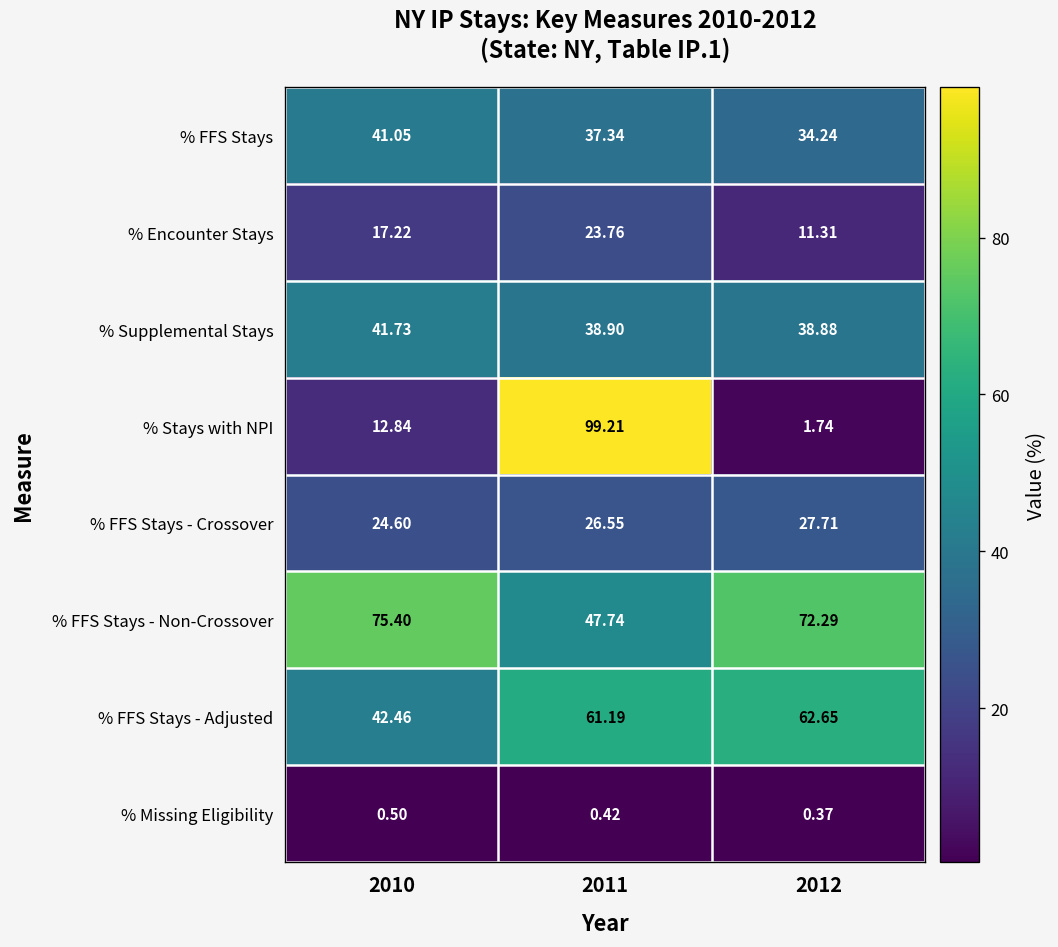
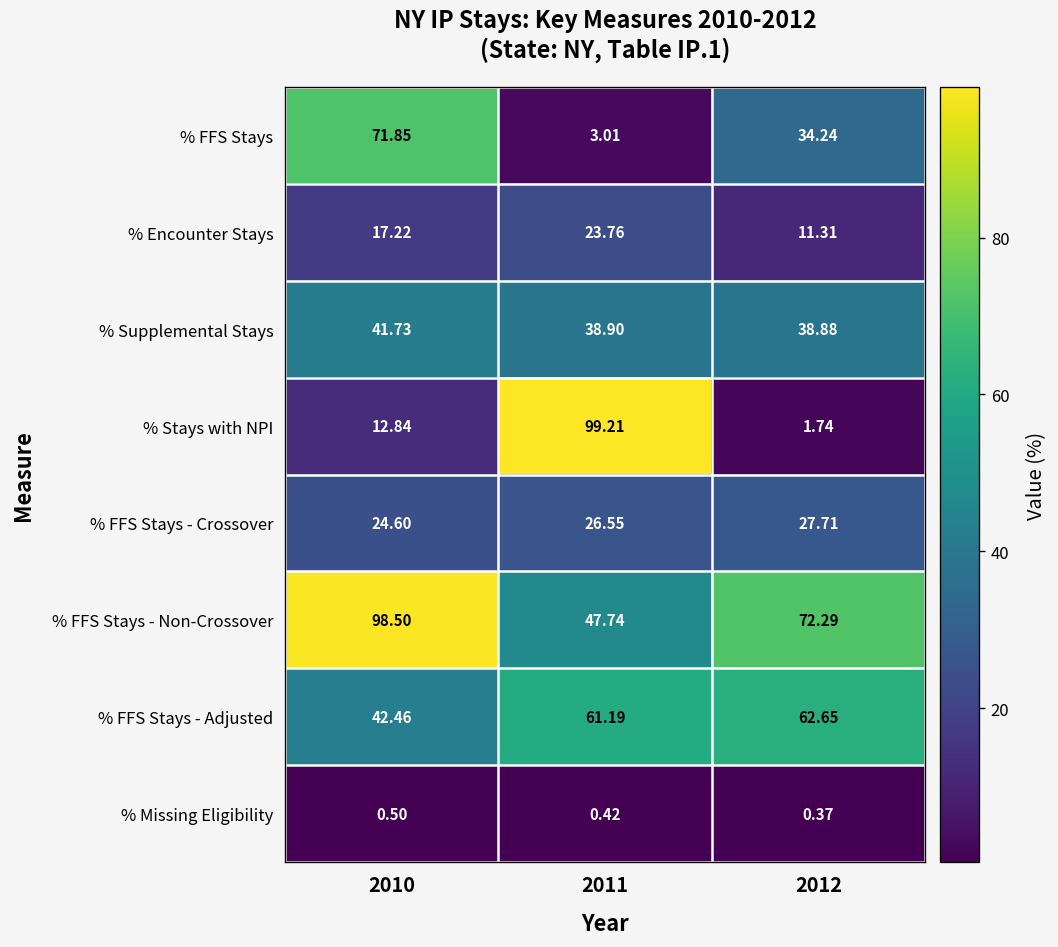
% FFS Stays, 2010: 41.05 -> 71.85
% FFS Stays, 2011: 37.34 -> 3.01
% FFS Stays - Non-Crossover, 2010: 75.40 -> 98.50
